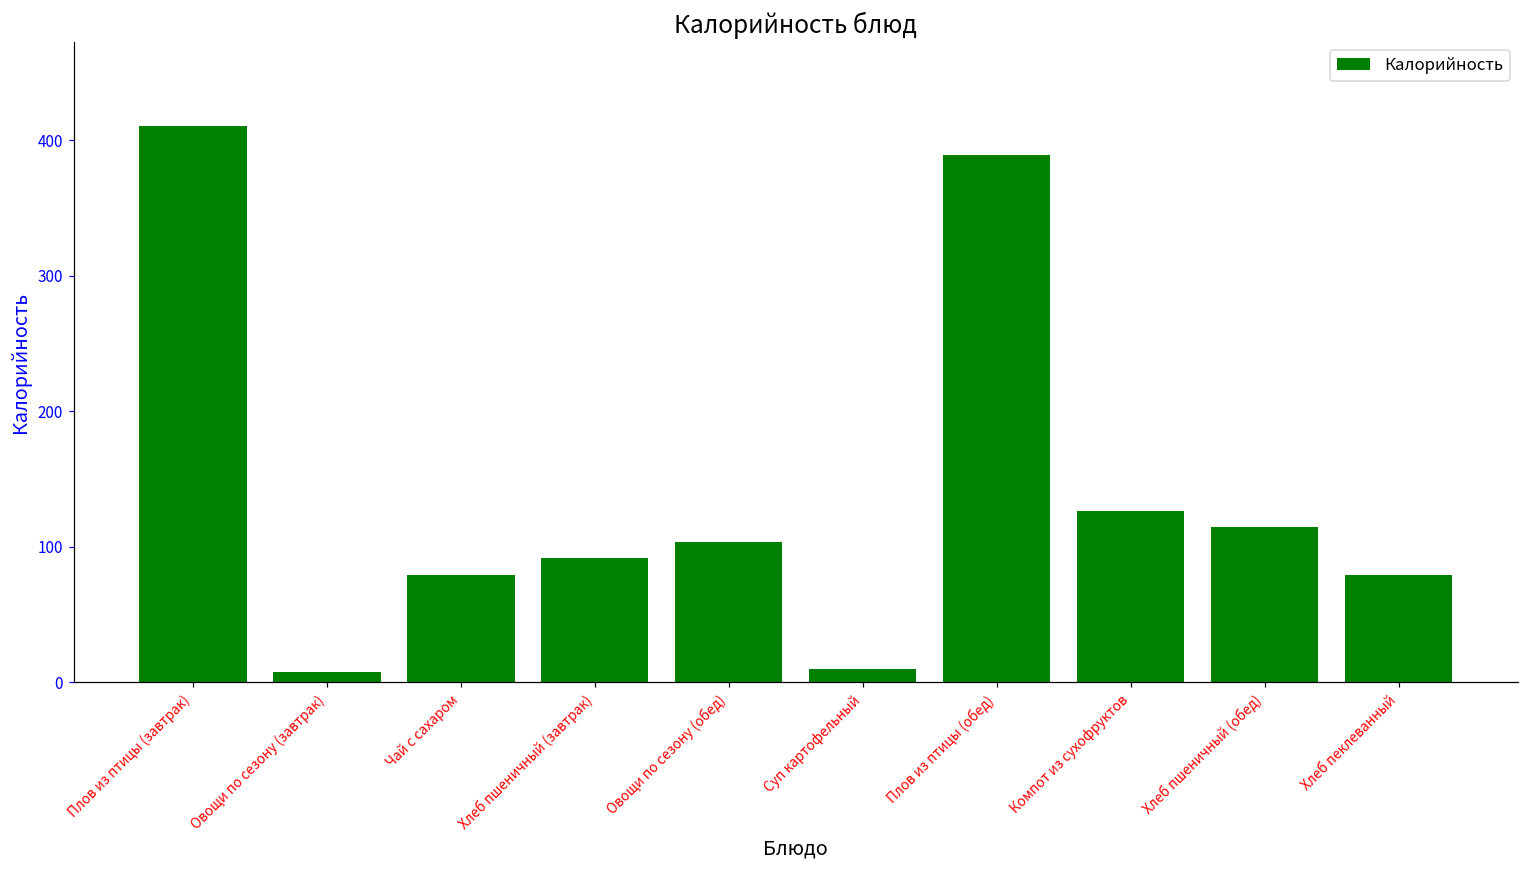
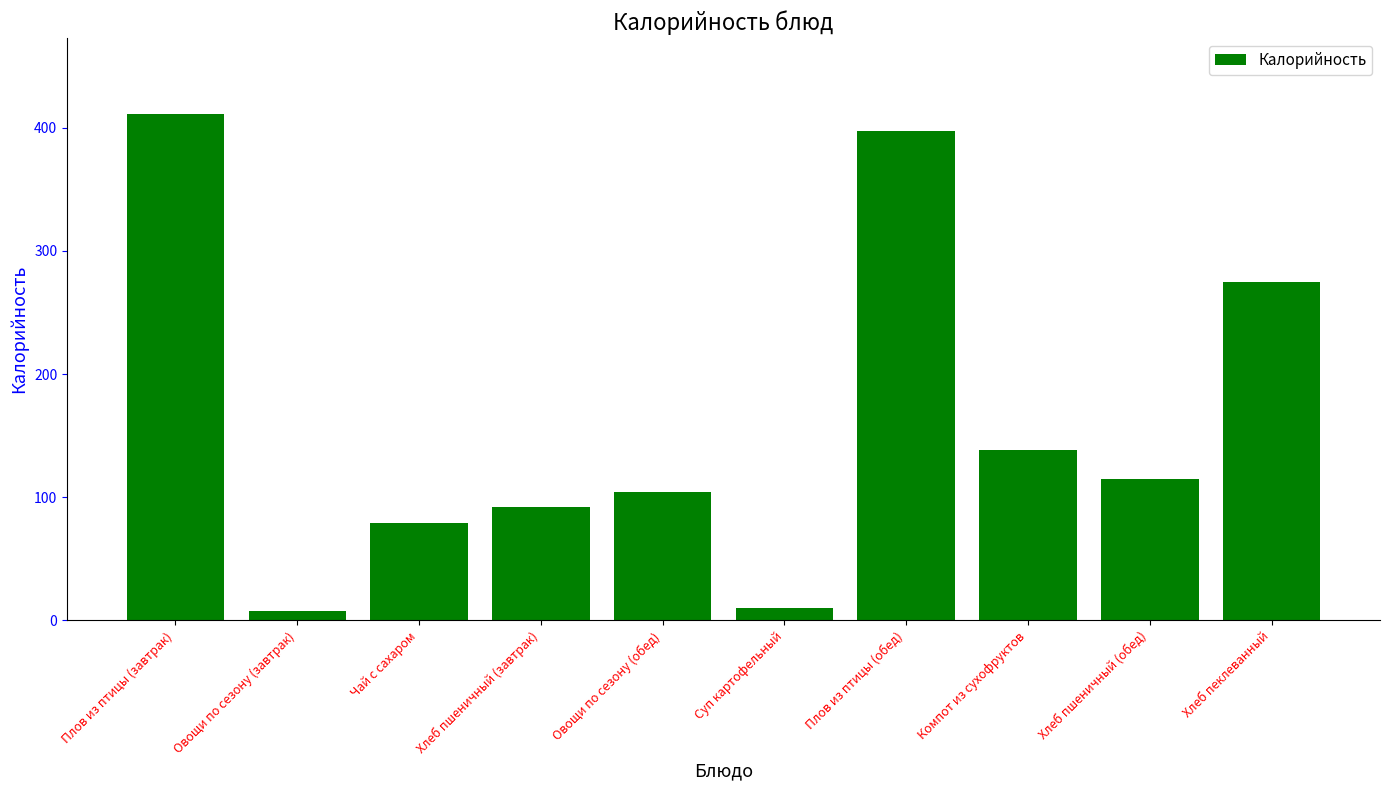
Плов из птицы (обед): 389 -> 397
Компот из сухофруктов: 127 -> 139
Хлеб пеклеванный: 79 -> 275
